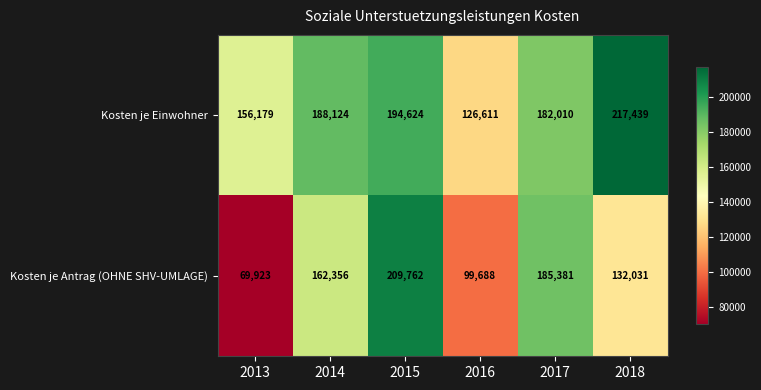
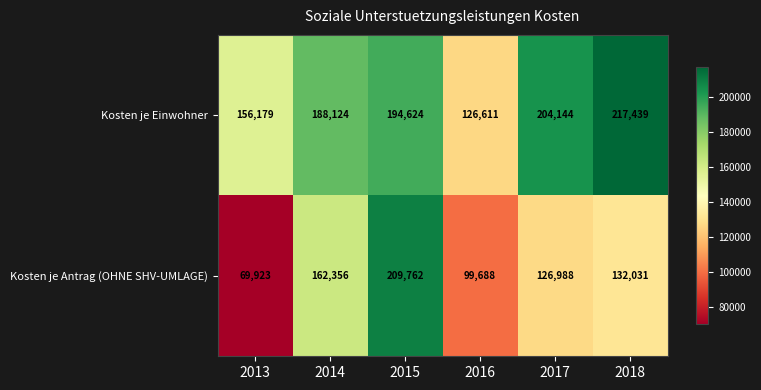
Kosten je Einwohner, 2017: 182,010 -> 204,144
Kosten je Antrag (OHNE SHV-UMLAGE), 2017: 185,381 -> 126,988
